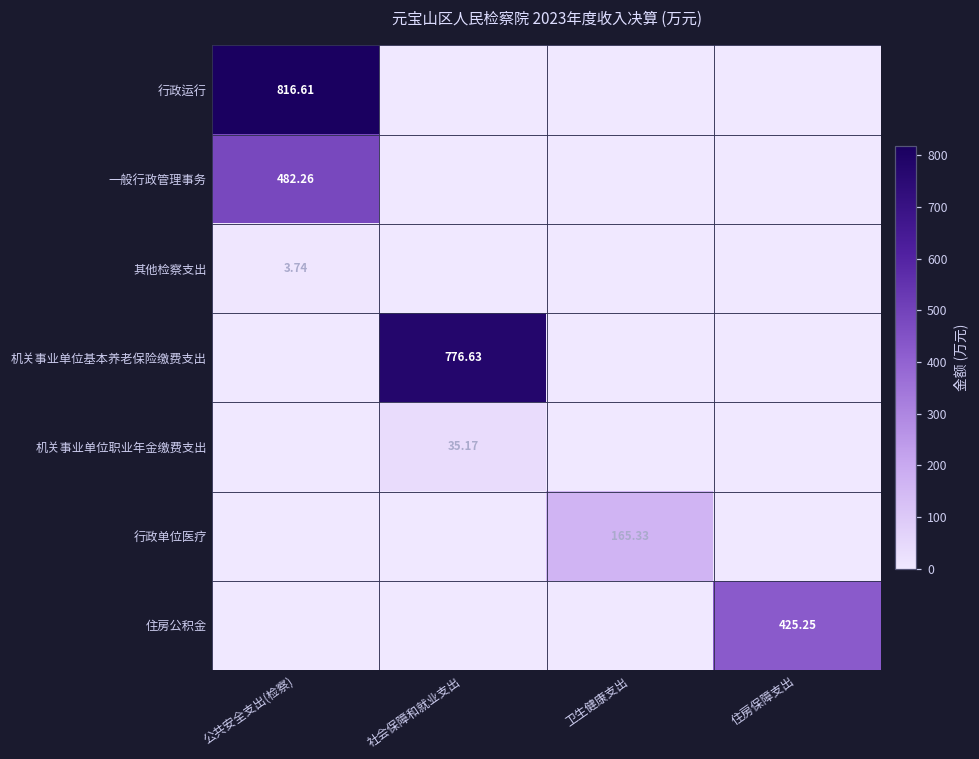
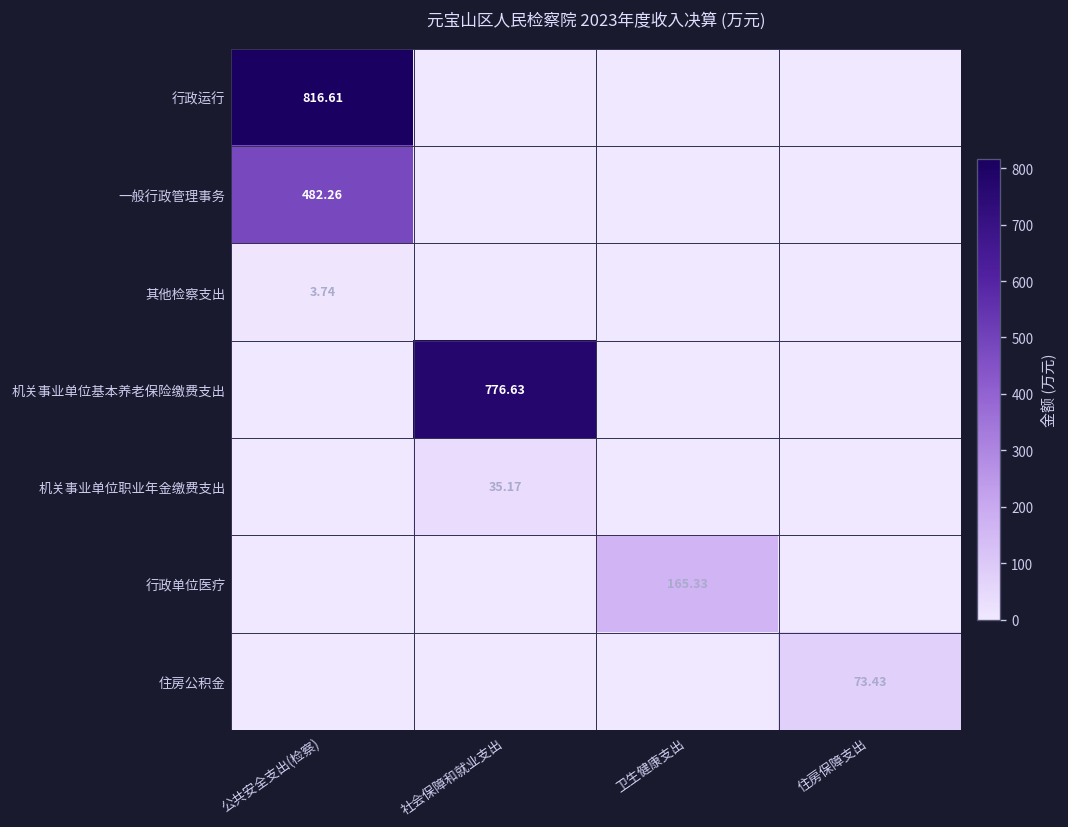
住房公积金, 住房保障支出: 425.25 -> 73.43
